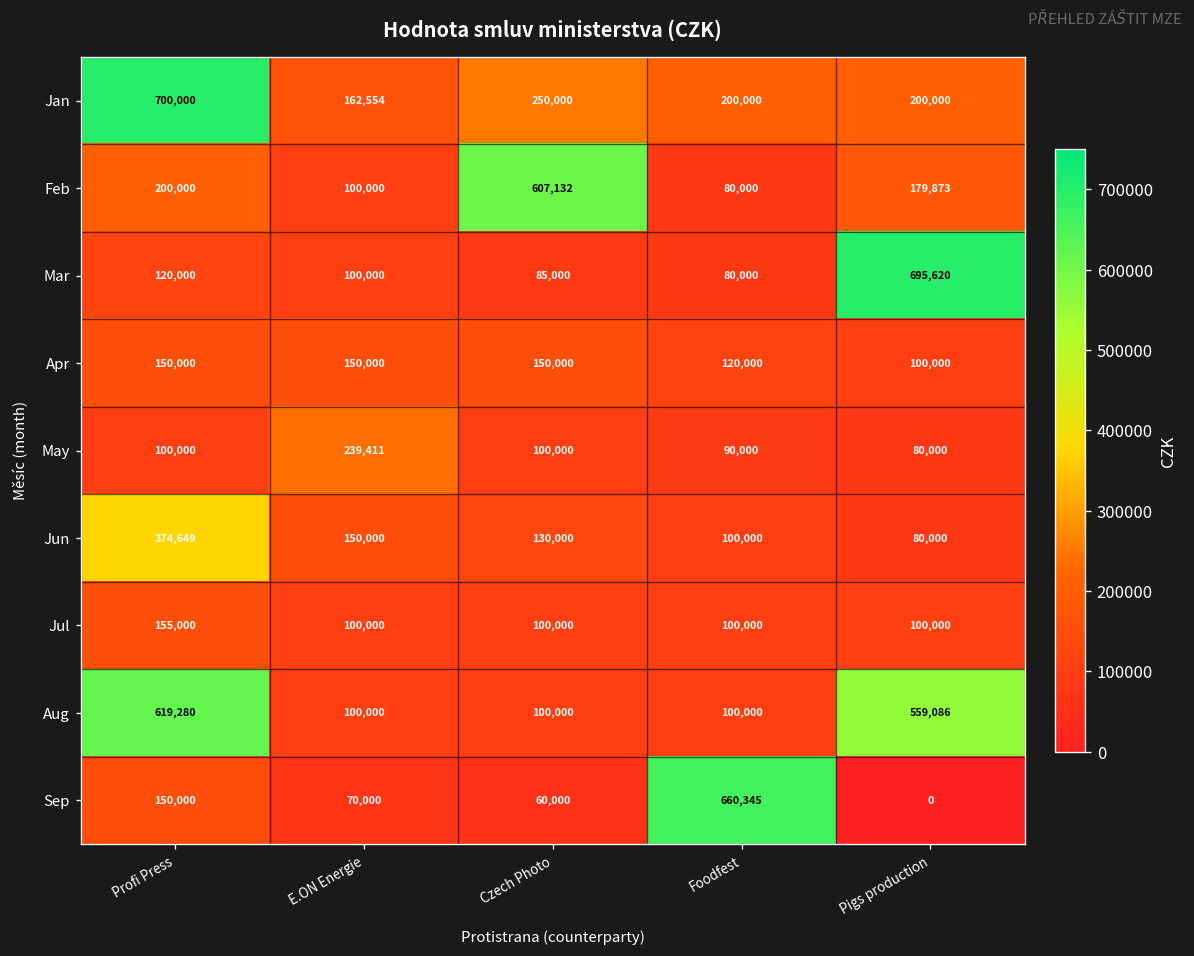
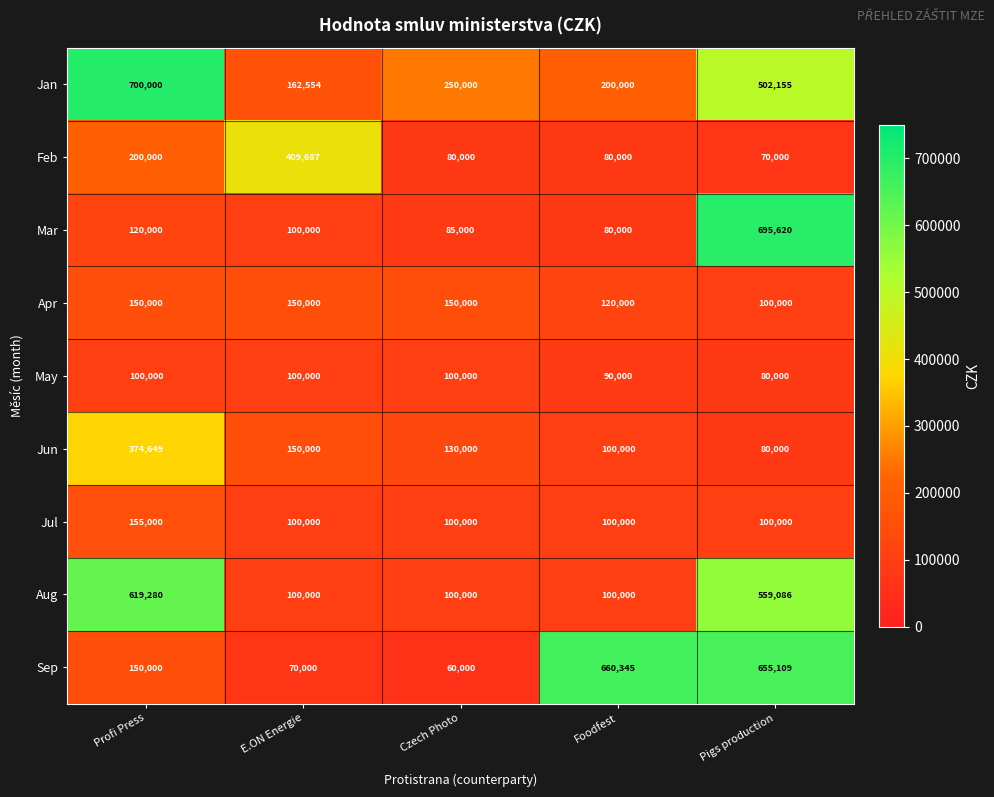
Jan, Pigs production: 200,000 -> 502,155
Feb, E.ON Energie: 100,000 -> 409,687
Feb, Czech Photo: 607,132 -> 80,000
Feb, Pigs production: 179,873 -> 70,000
May, E.ON Energie: 239,411 -> 100,000
Sep, Pigs production: 0 -> 655,109
